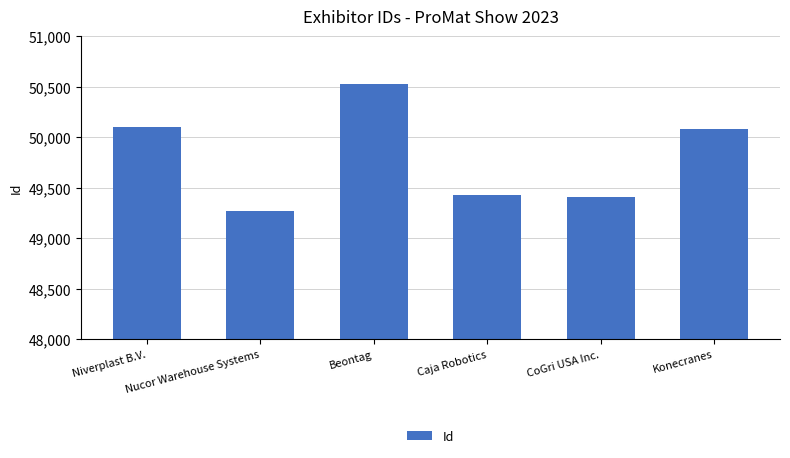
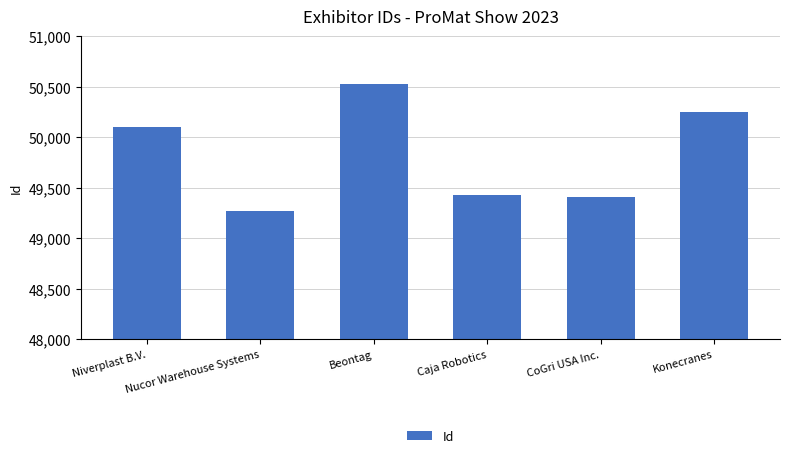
Konecranes: 50,080 -> 50,240
